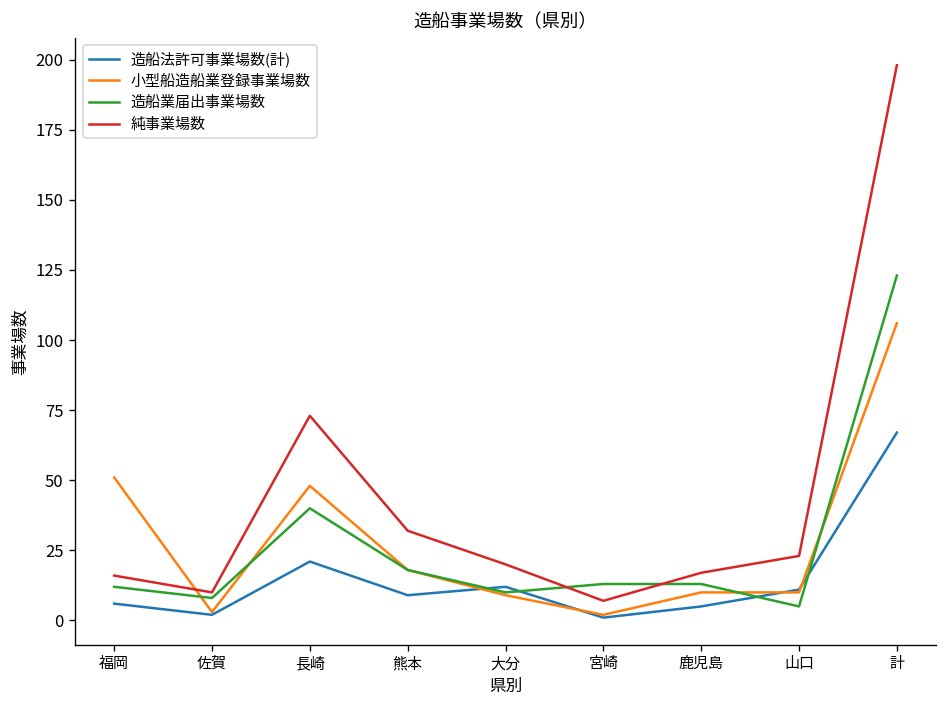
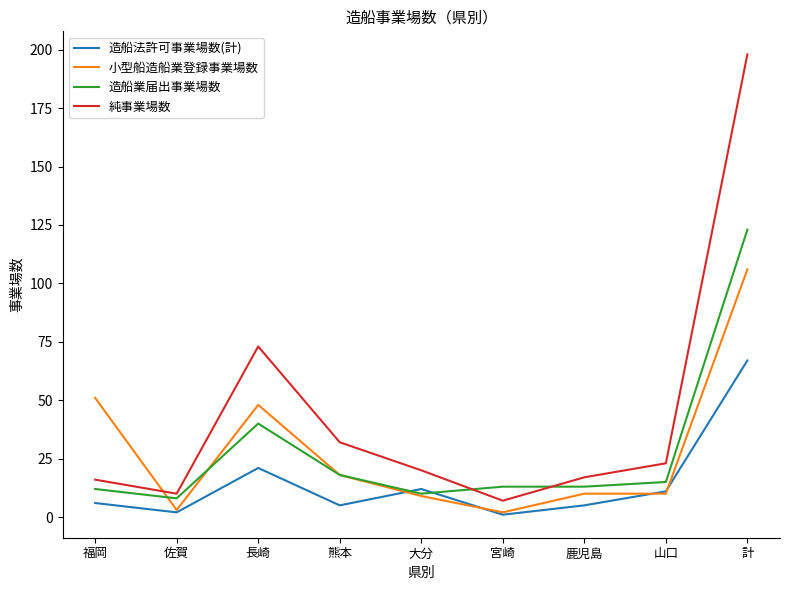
造船法許可事業場数(計), 熊本: 9 -> 5
造船業届出事業場数, 山口: 5 -> 15
